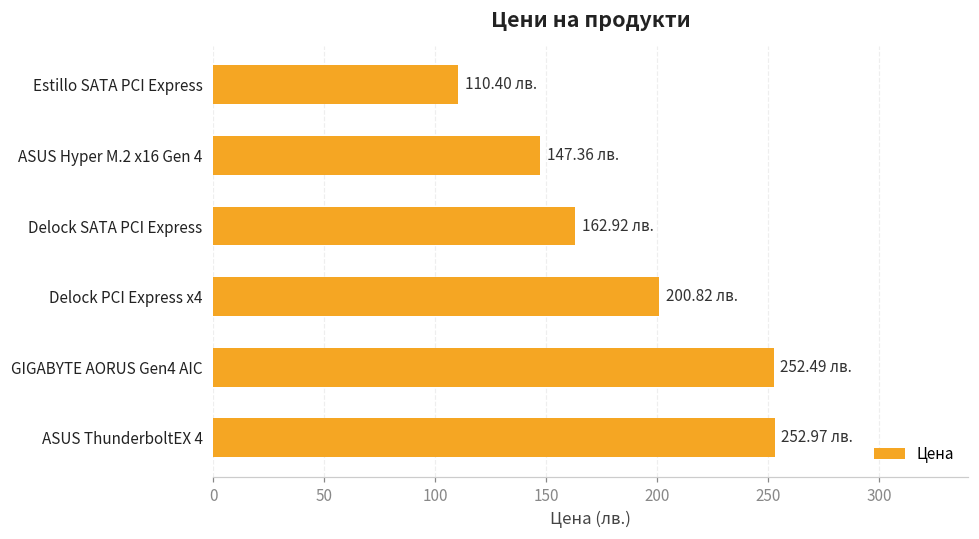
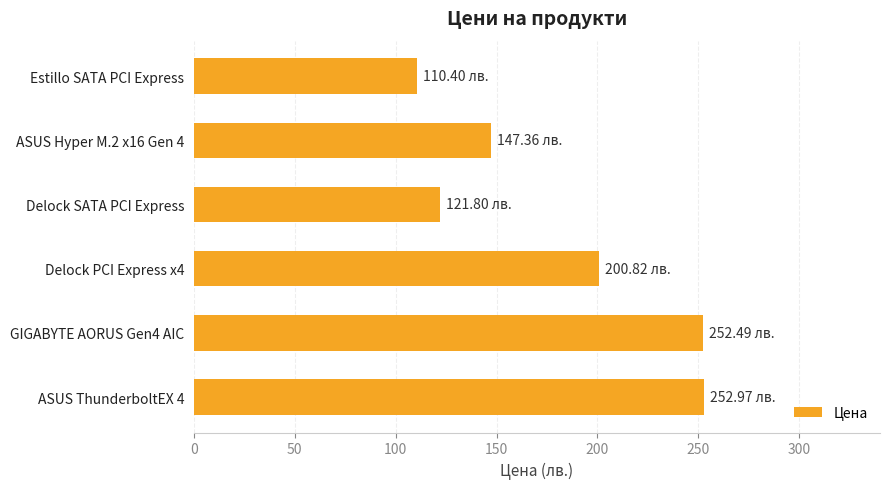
Delock SATA PCI Express: 162.92 -> 121.80
